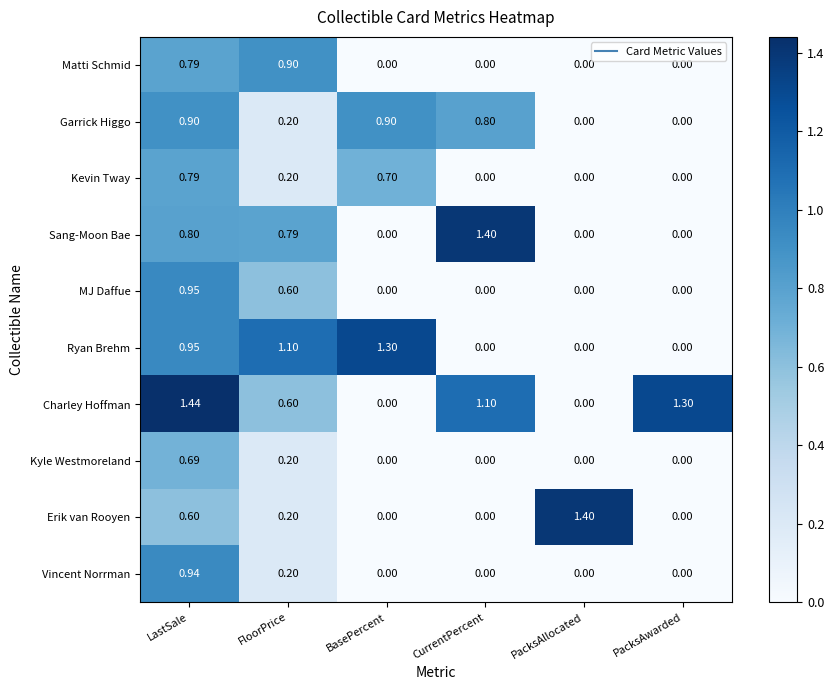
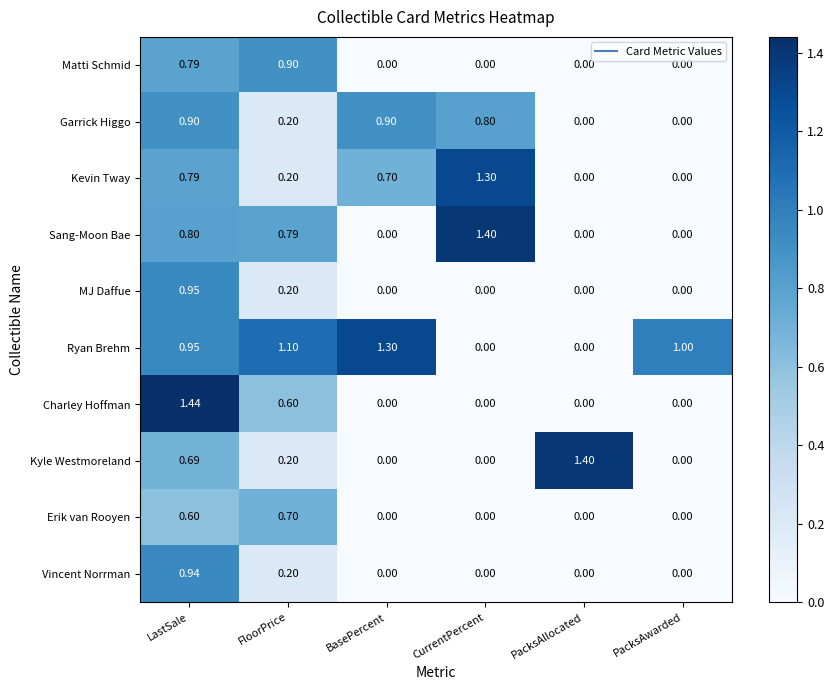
Kevin Tway, CurrentPercent: 0.00 -> 1.30
MJ Daffue, FloorPrice: 0.60 -> 0.20
Ryan Brehm, PacksAwarded: 0.00 -> 1.00
Charley Hoffman, CurrentPercent: 1.10 -> 0.00
Charley Hoffman, PacksAwarded: 1.30 -> 0.00
Kyle Westmoreland, PacksAllocated: 0.00 -> 1.40
Erik van Rooyen, FloorPrice: 0.20 -> 0.70
Erik van Rooyen, PacksAllocated: 1.40 -> 0.00
